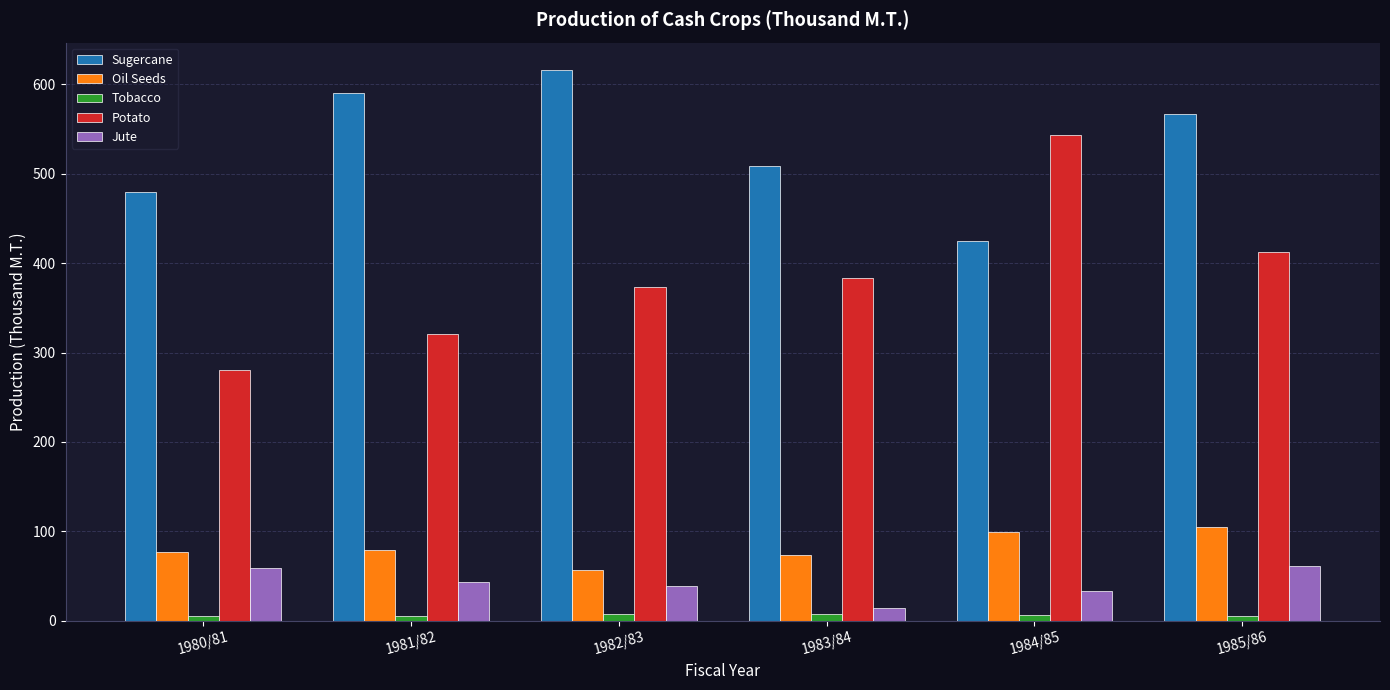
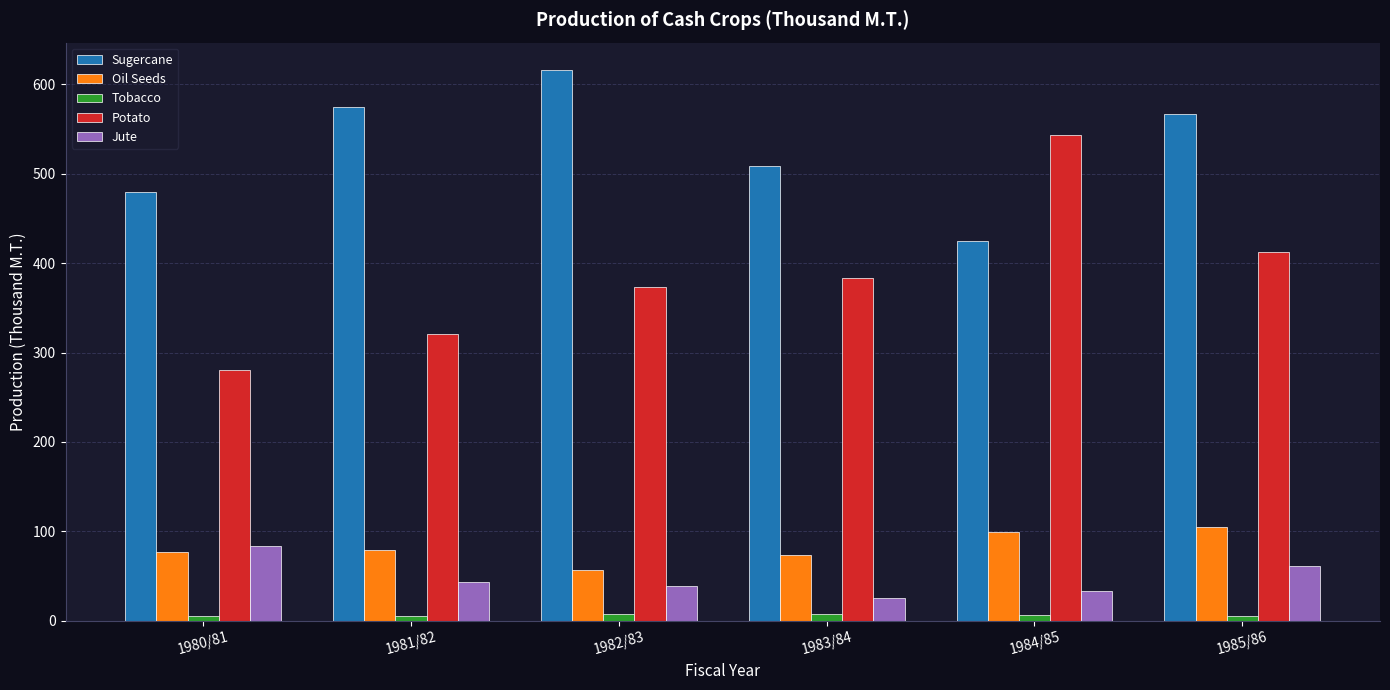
Jute, 1980/81: 60 -> 80
Sugercane, 1981/82: 590 -> 580
Jute, 1983/84: 10 -> 30
